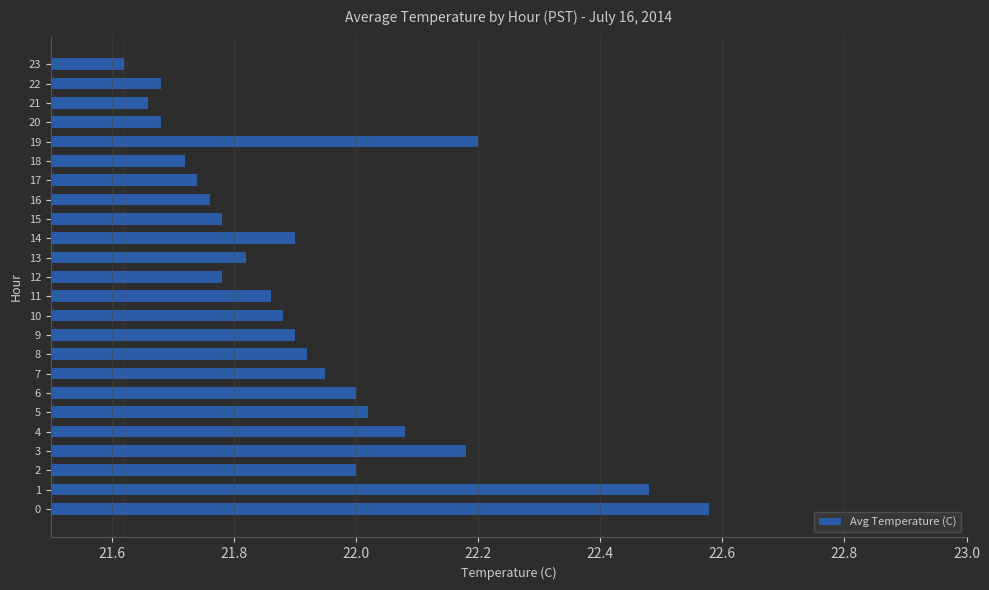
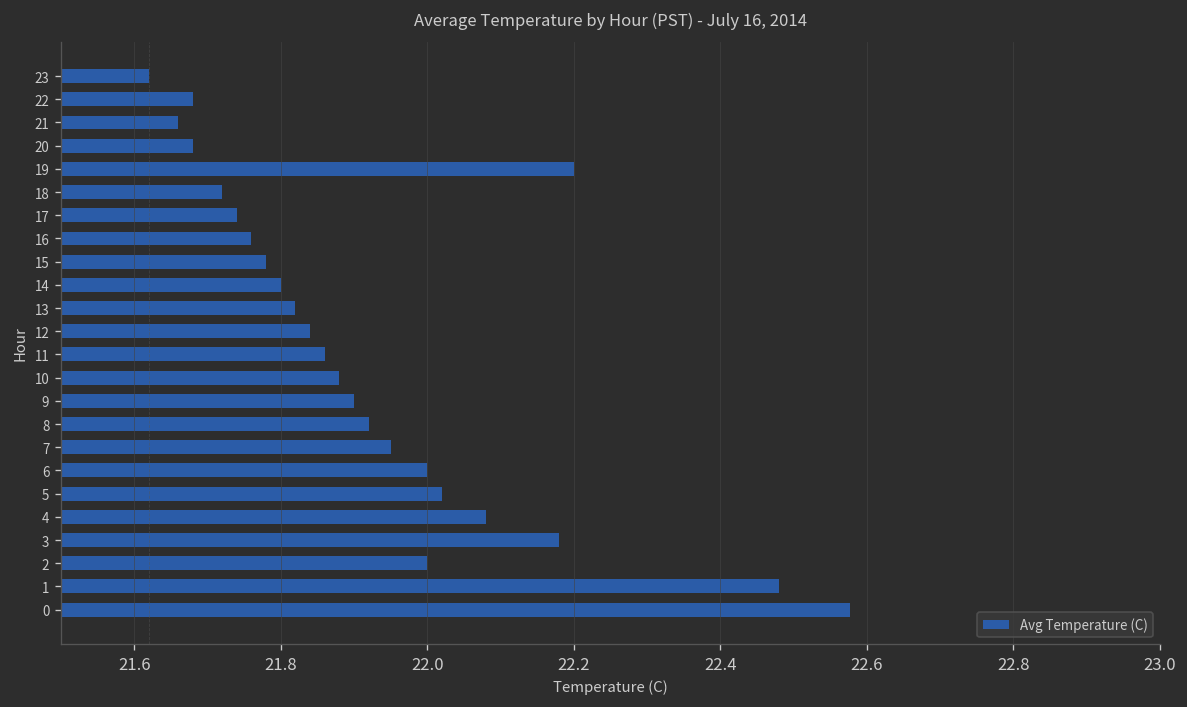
14: 21.9 -> 21.8
12: 21.78 -> 21.84
